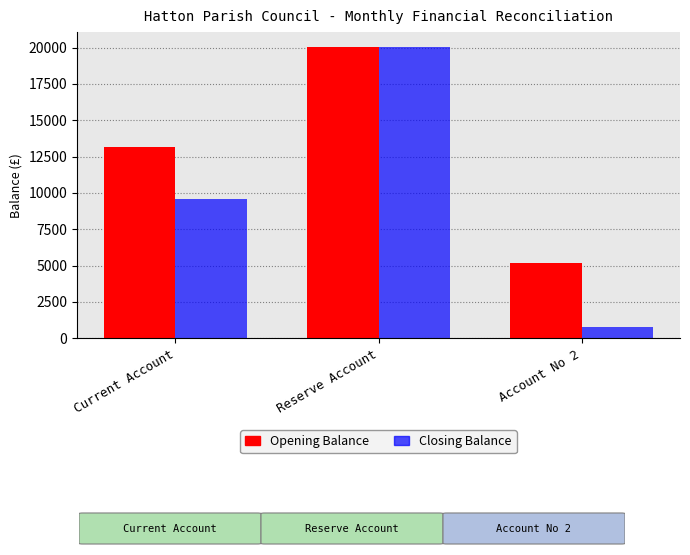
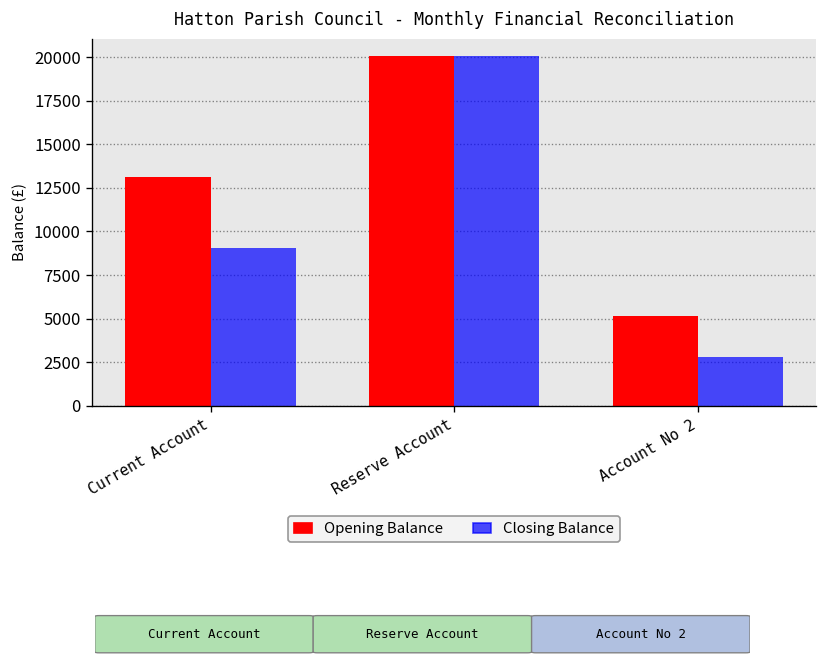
Closing Balance, Current Account: 9600 -> 9000
Closing Balance, Account No 2: 800 -> 2800
